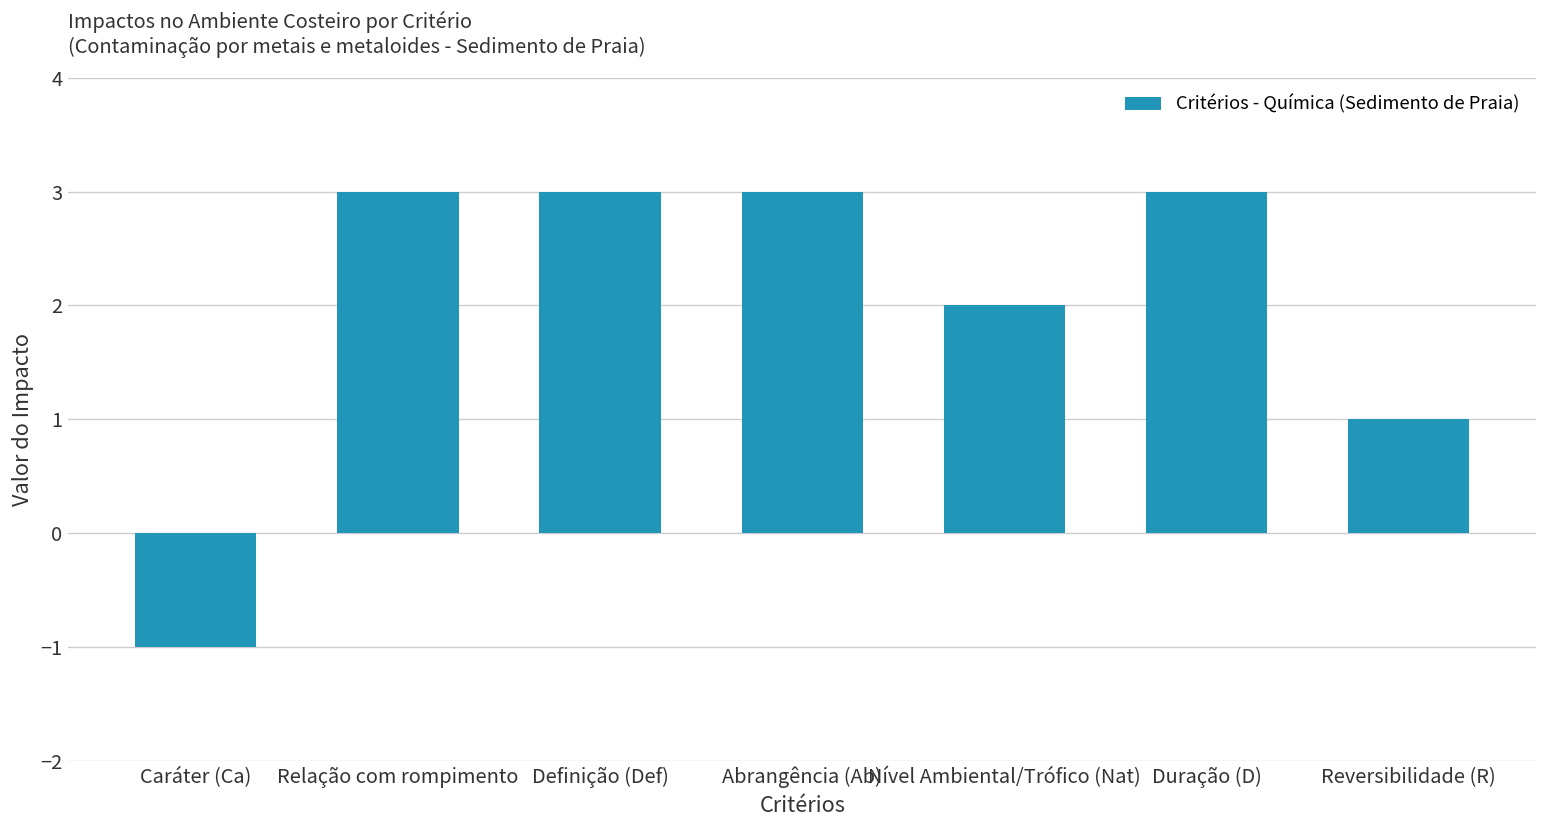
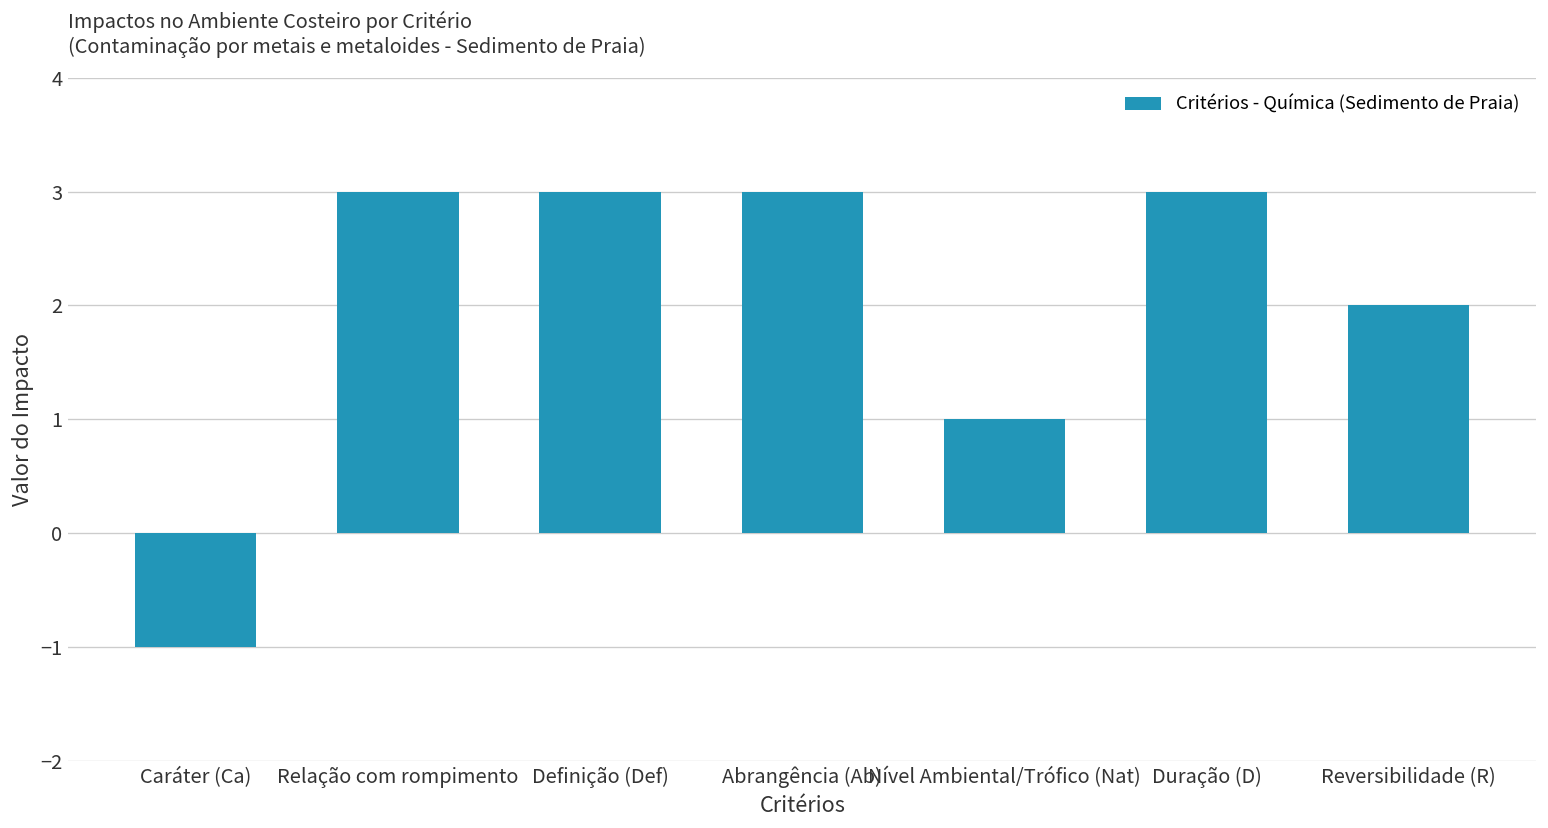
Nível Ambiental/Trófico (Nat): 2 -> 1
Reversibilidade (R): 1 -> 2
